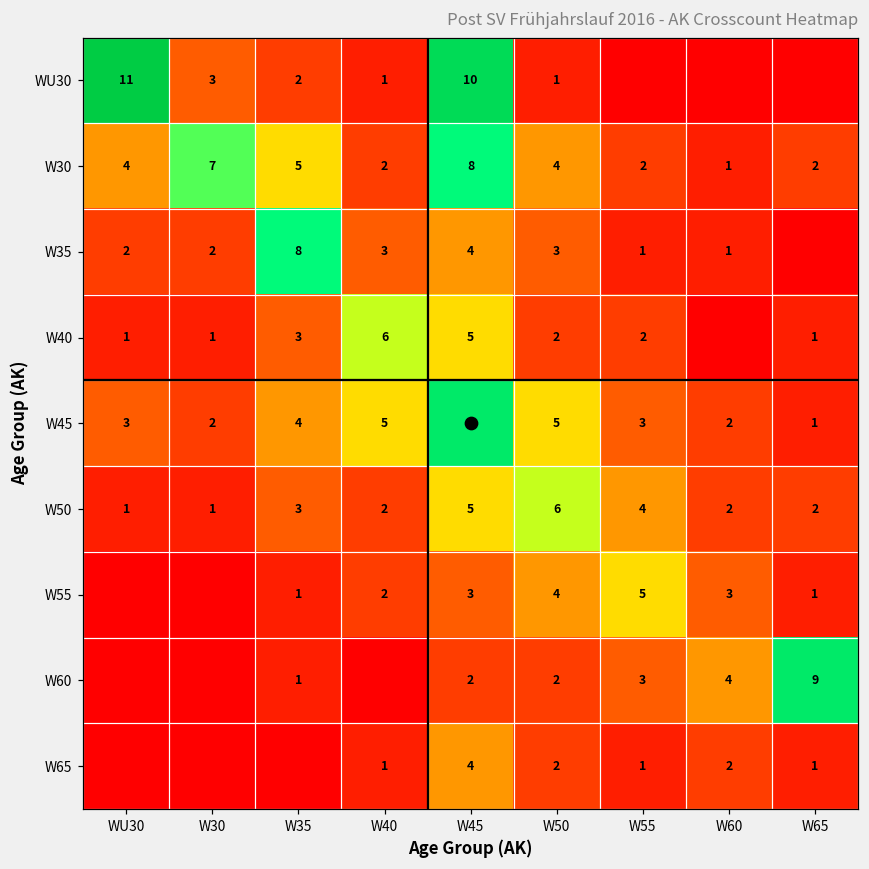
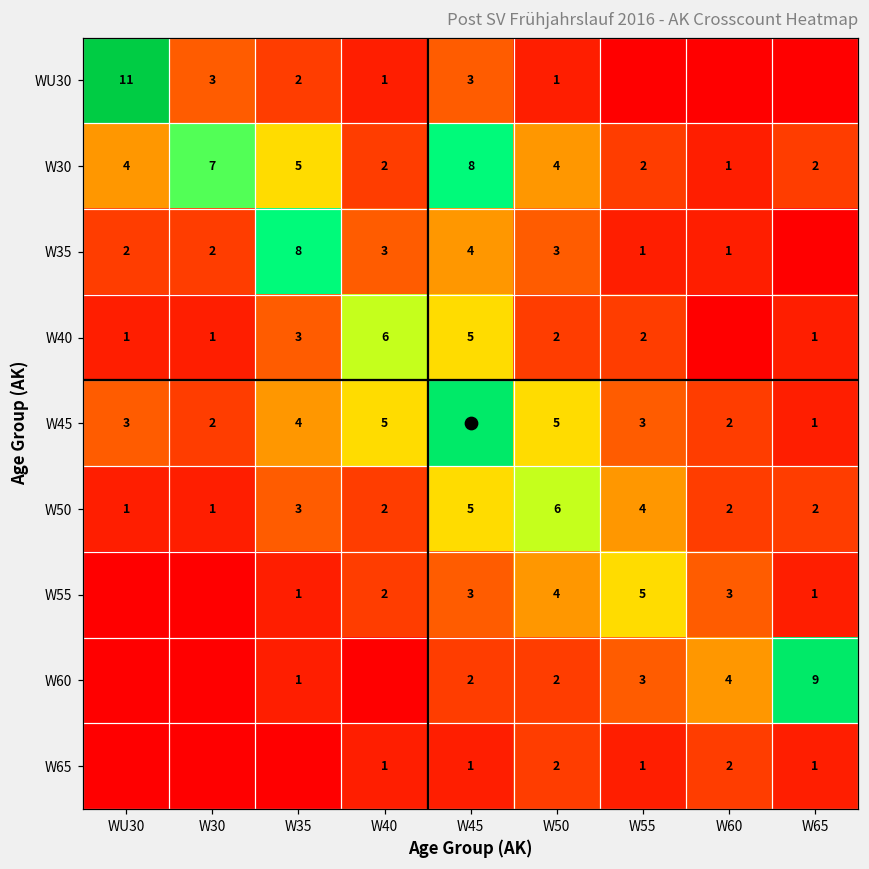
WU30, W45: 10 -> 3
W65, W45: 4 -> 1
